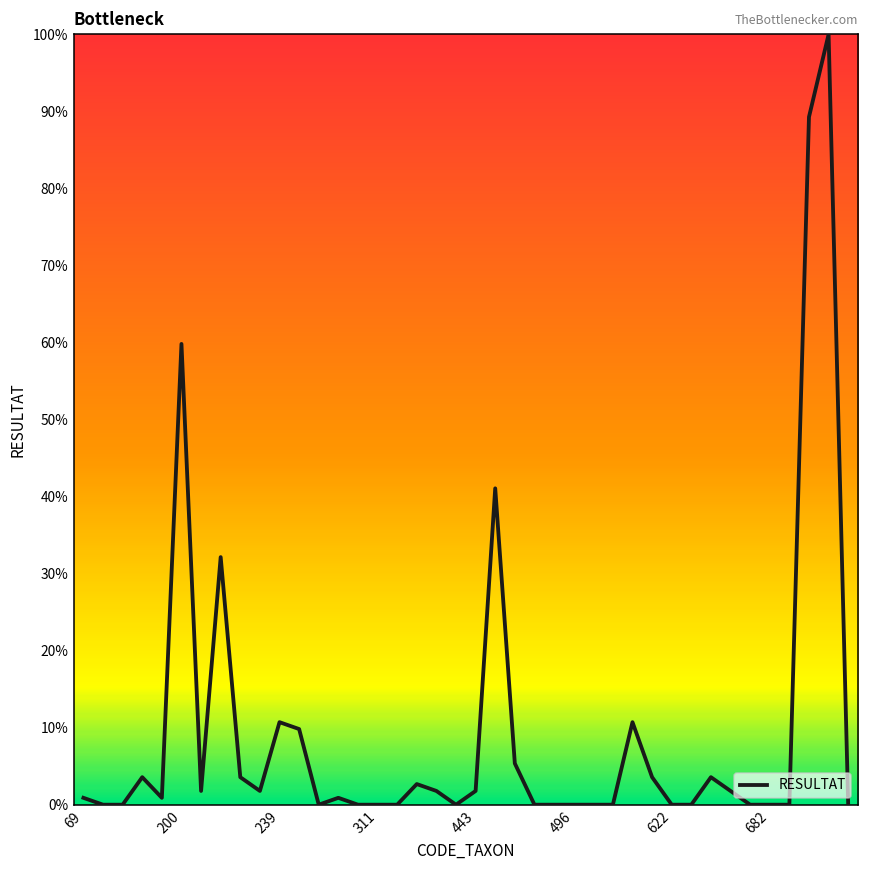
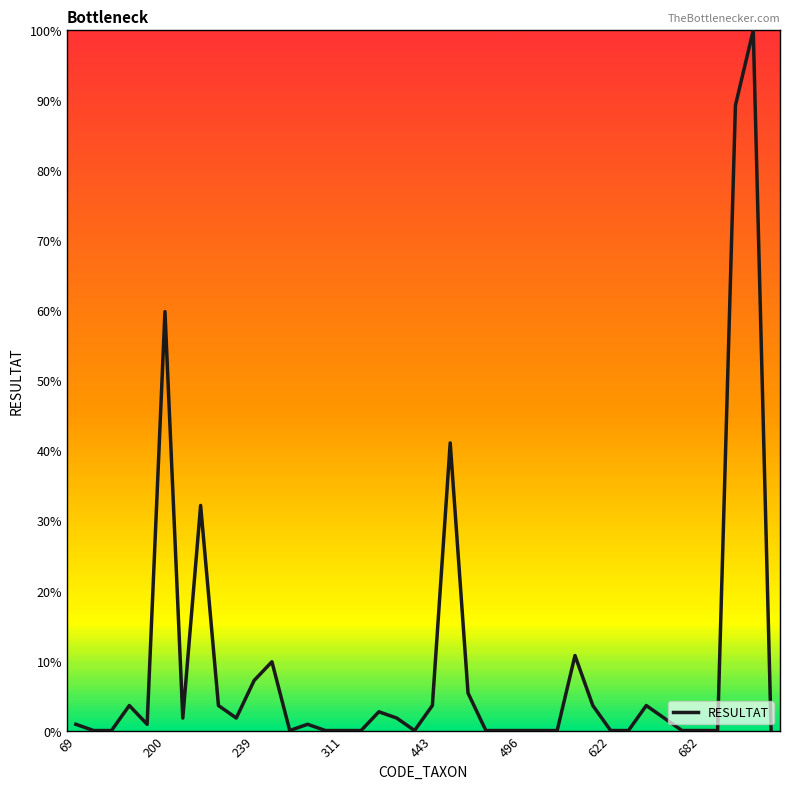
239: 11% -> 7%
443: 2% -> 4%
